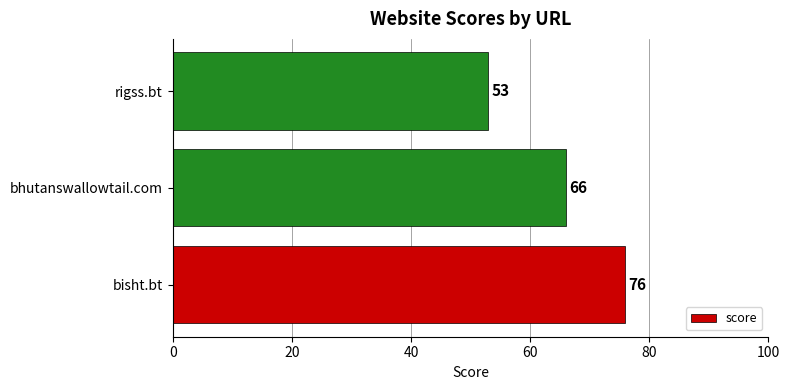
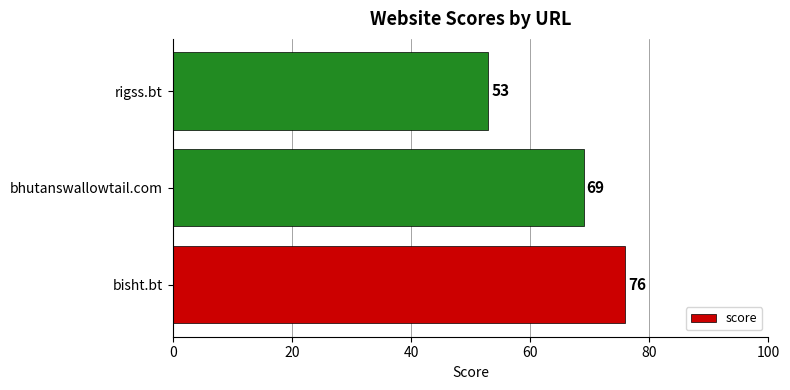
bhutanswallowtail.com: 66 -> 69
